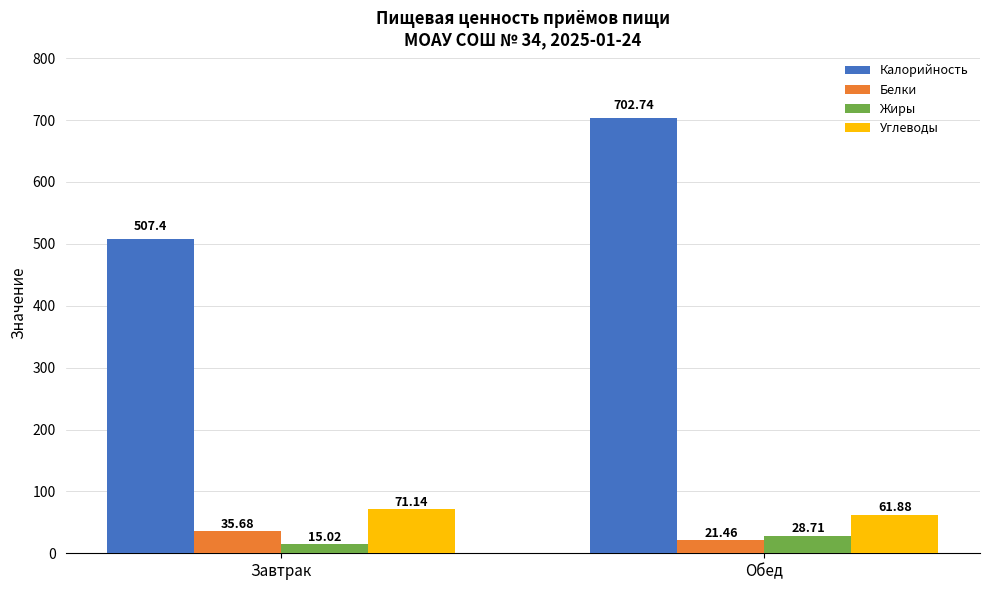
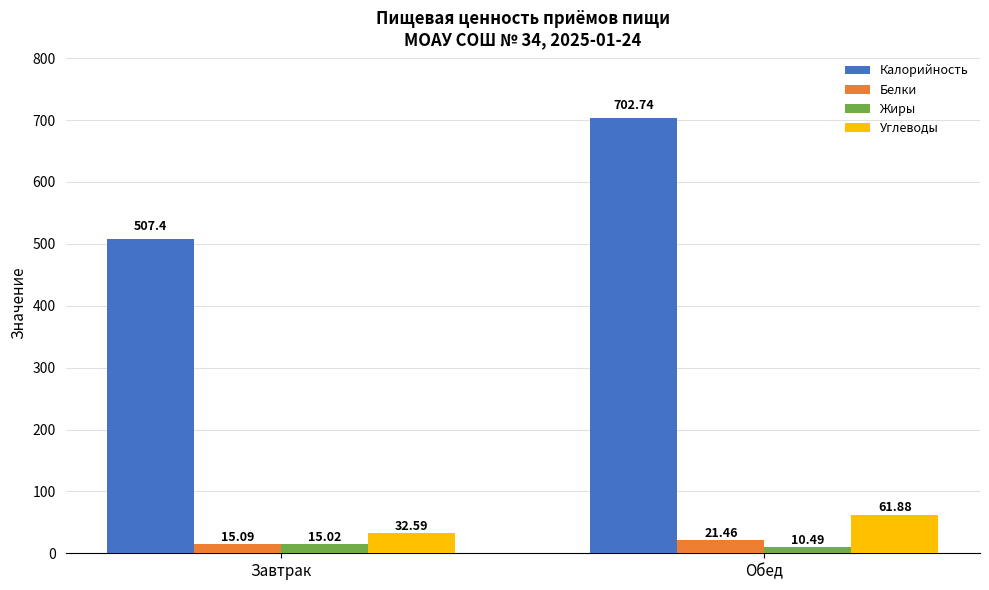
Белки, Завтрак: 35.68 -> 15.09
Углеводы, Завтрак: 71.14 -> 32.59
Жиры, Обед: 28.71 -> 10.49
